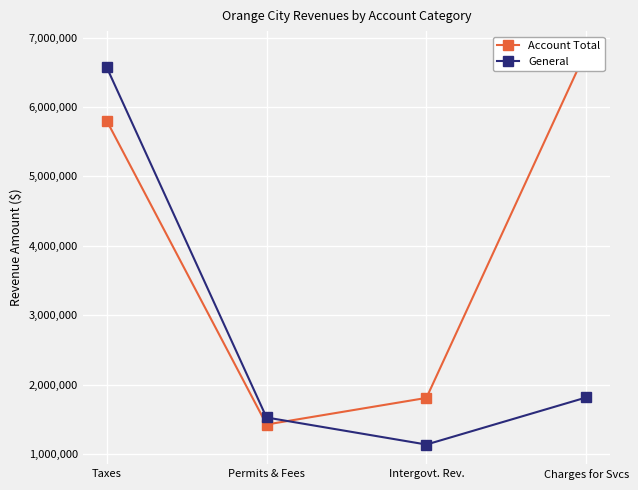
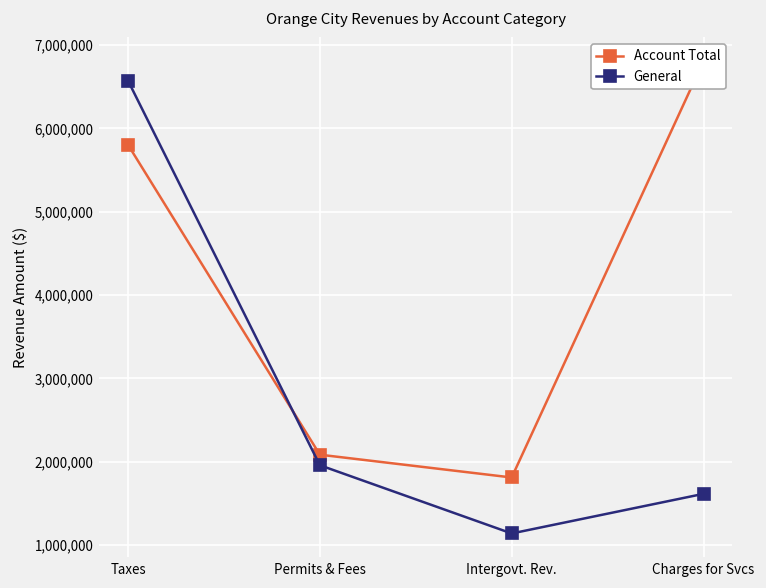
Account Total, Permits & Fees: 1,400,000 -> 2,100,000
General, Permits & Fees: 1,500,000 -> 2,000,000
General, Charges for Svcs: 1,800,000 -> 1,600,000
